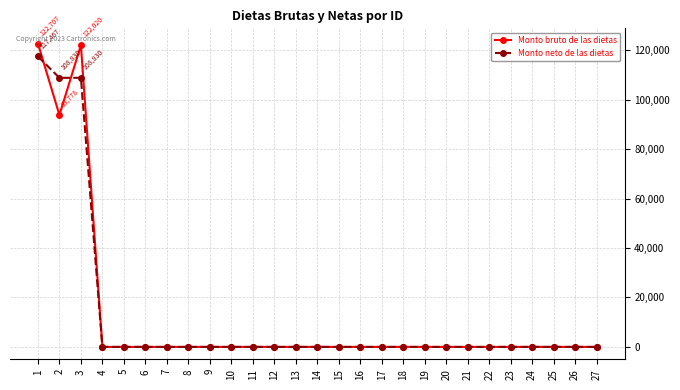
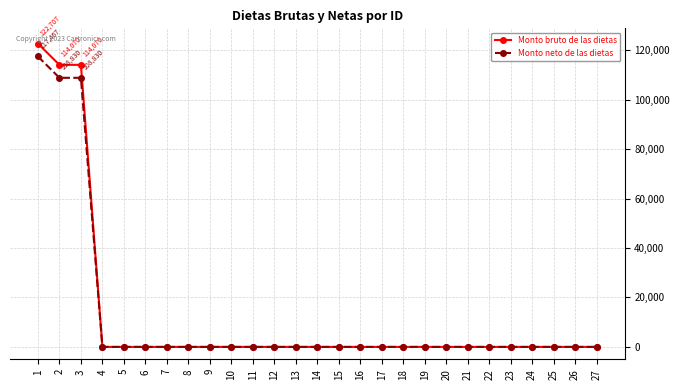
Monto bruto de las dietas, 2: 93,778 -> 114,070
Monto bruto de las dietas, 3: 122,020 -> 114,070
